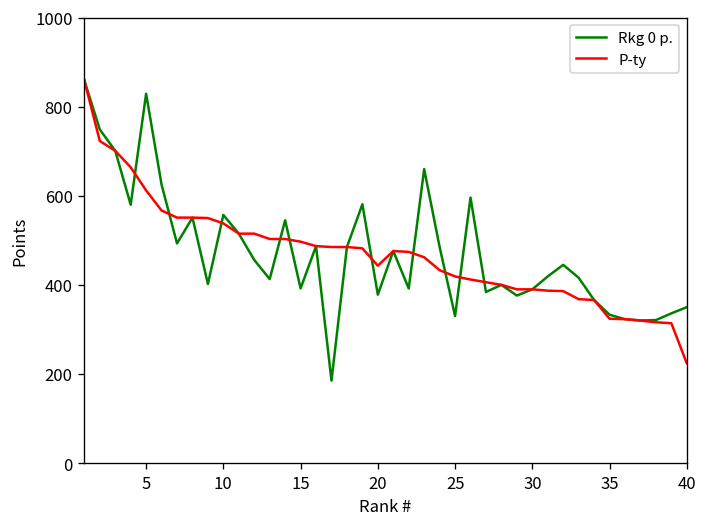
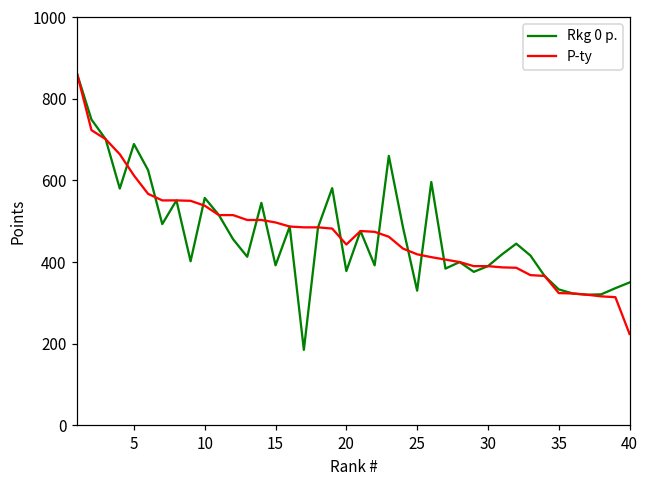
Rkg 0 p., 5: 830 -> 690
